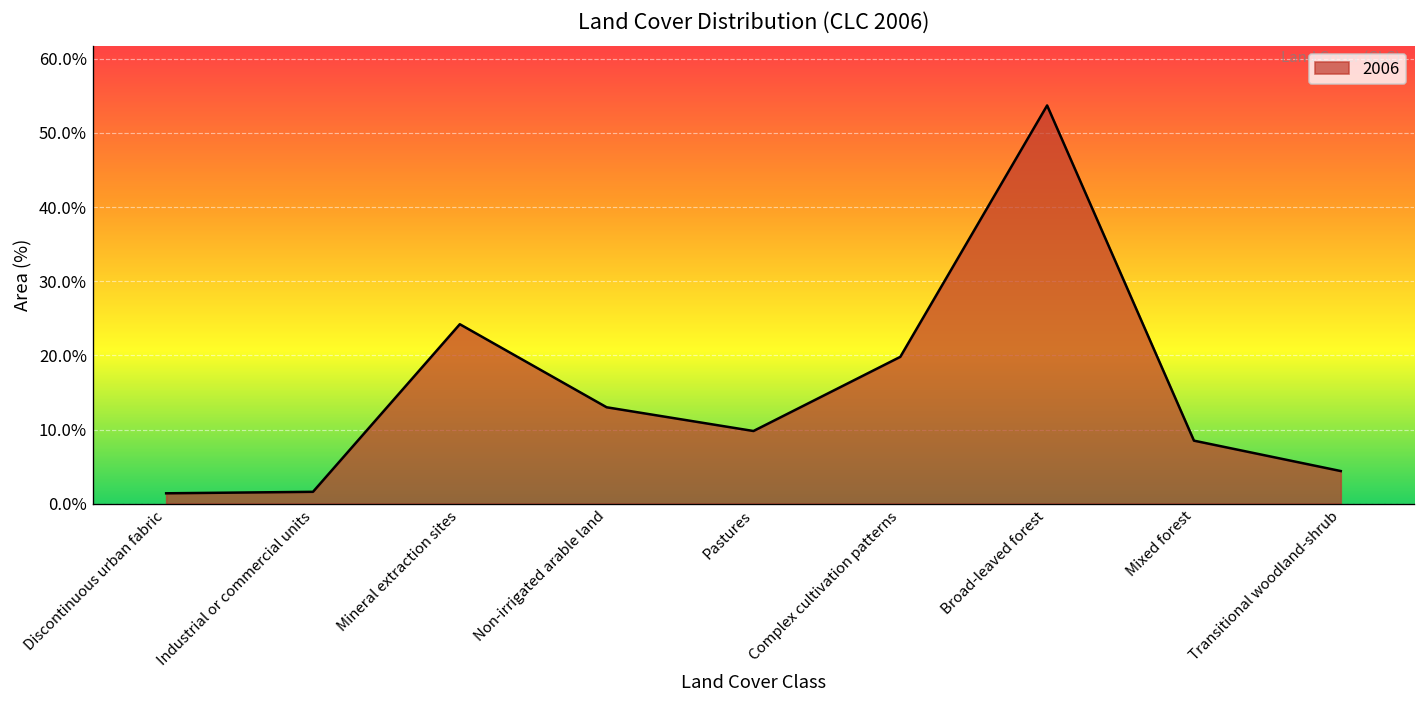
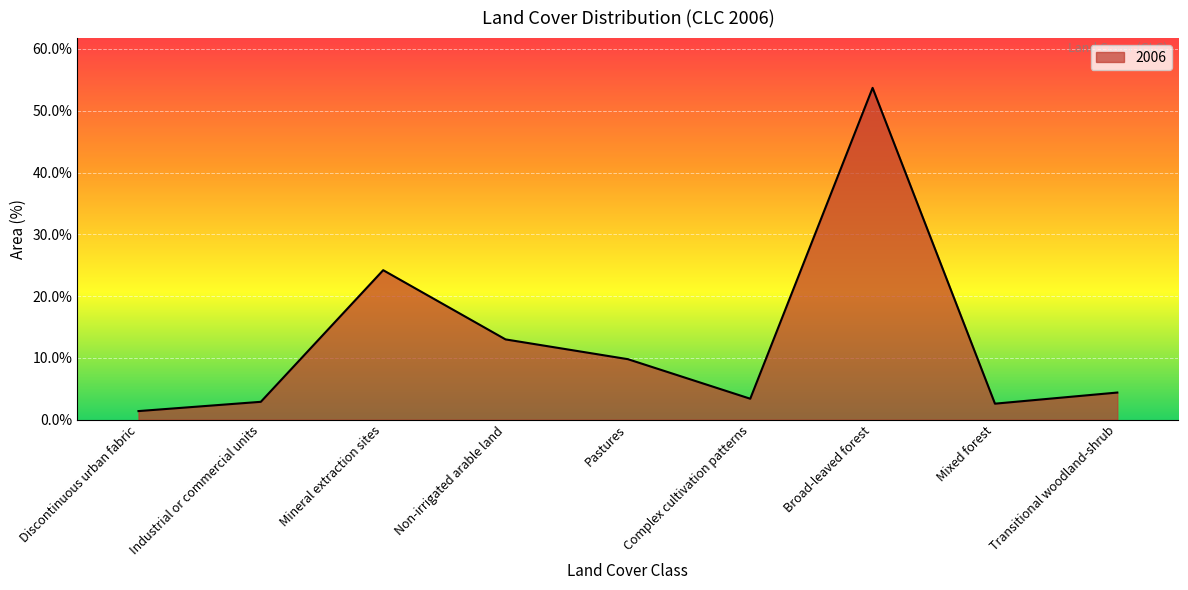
Industrial or commercial units: 2% -> 3%
Complex cultivation patterns: 20% -> 3%
Mixed forest: 9% -> 3%
